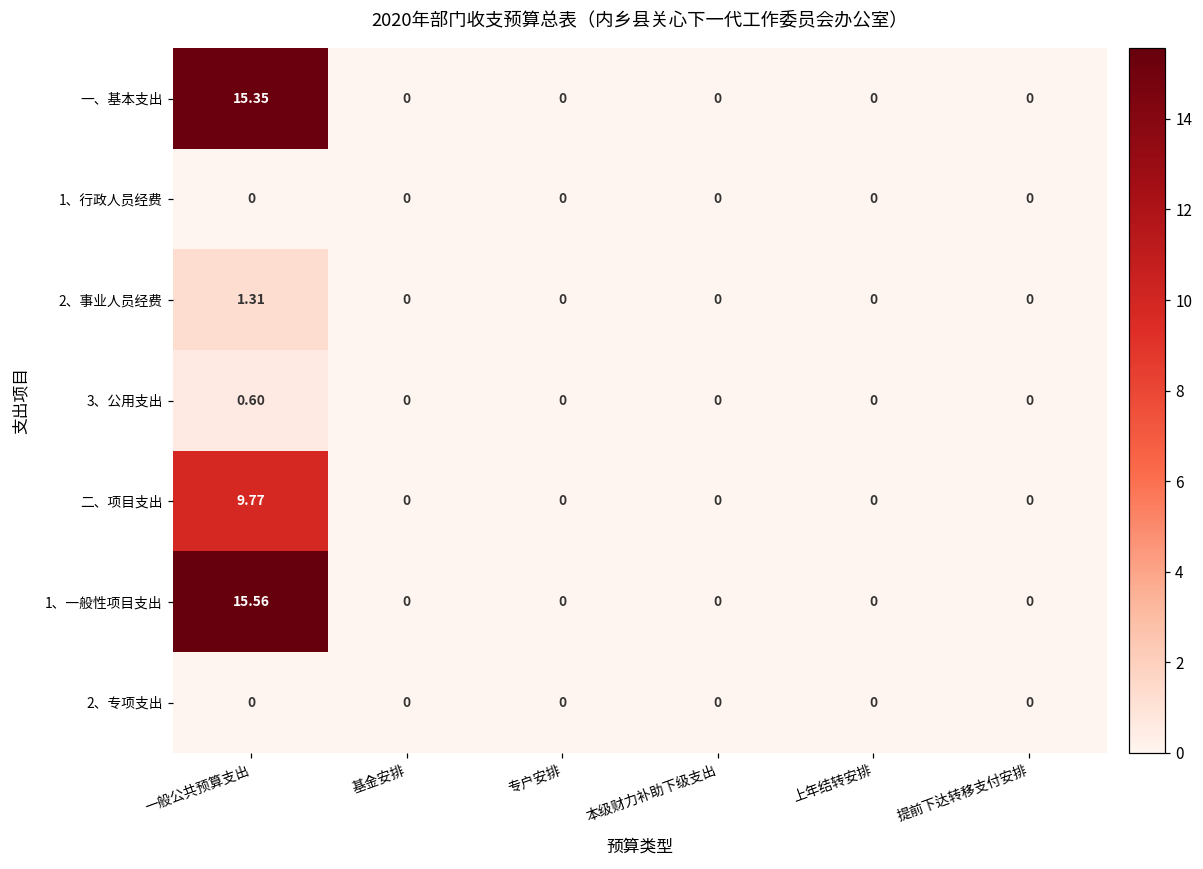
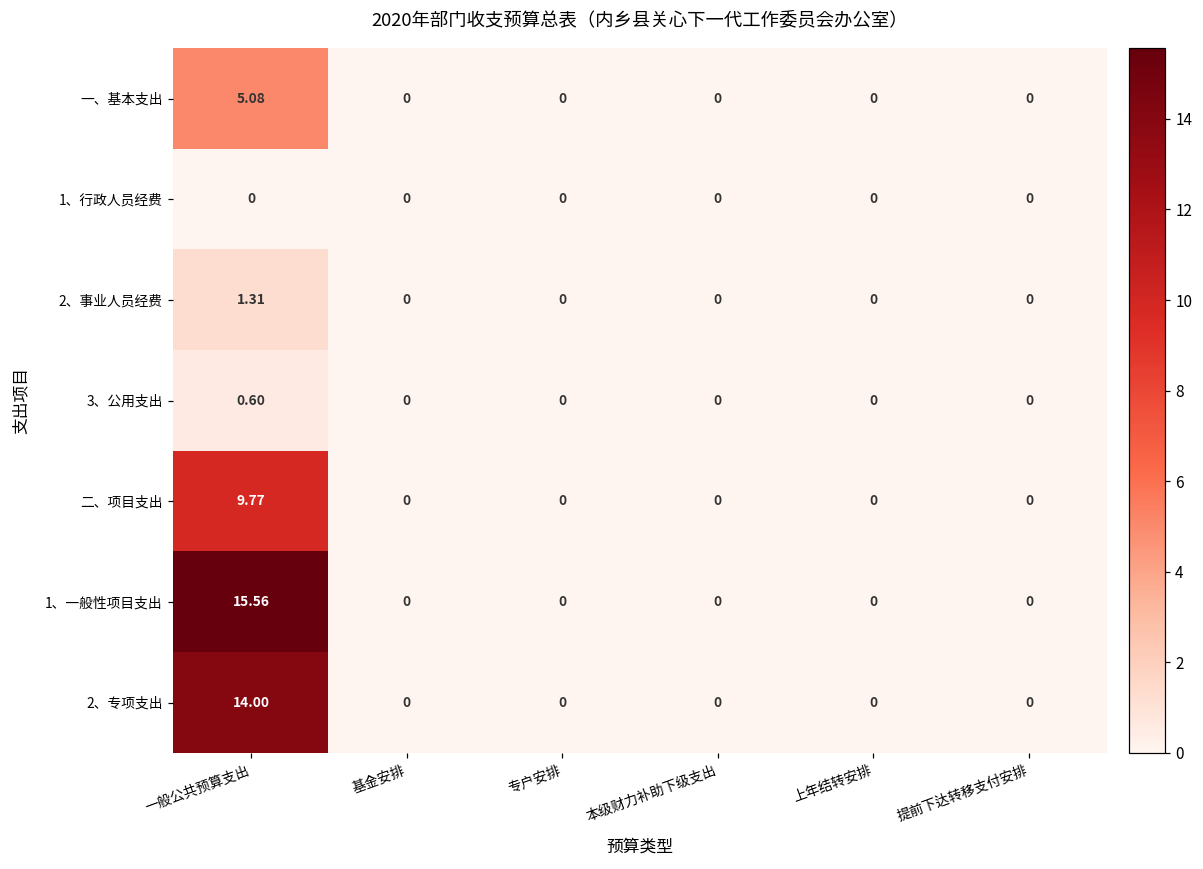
一、基本支出, 一般公共预算支出: 15.35 -> 5.08
2、专项支出, 一般公共预算支出: 0 -> 14.00
